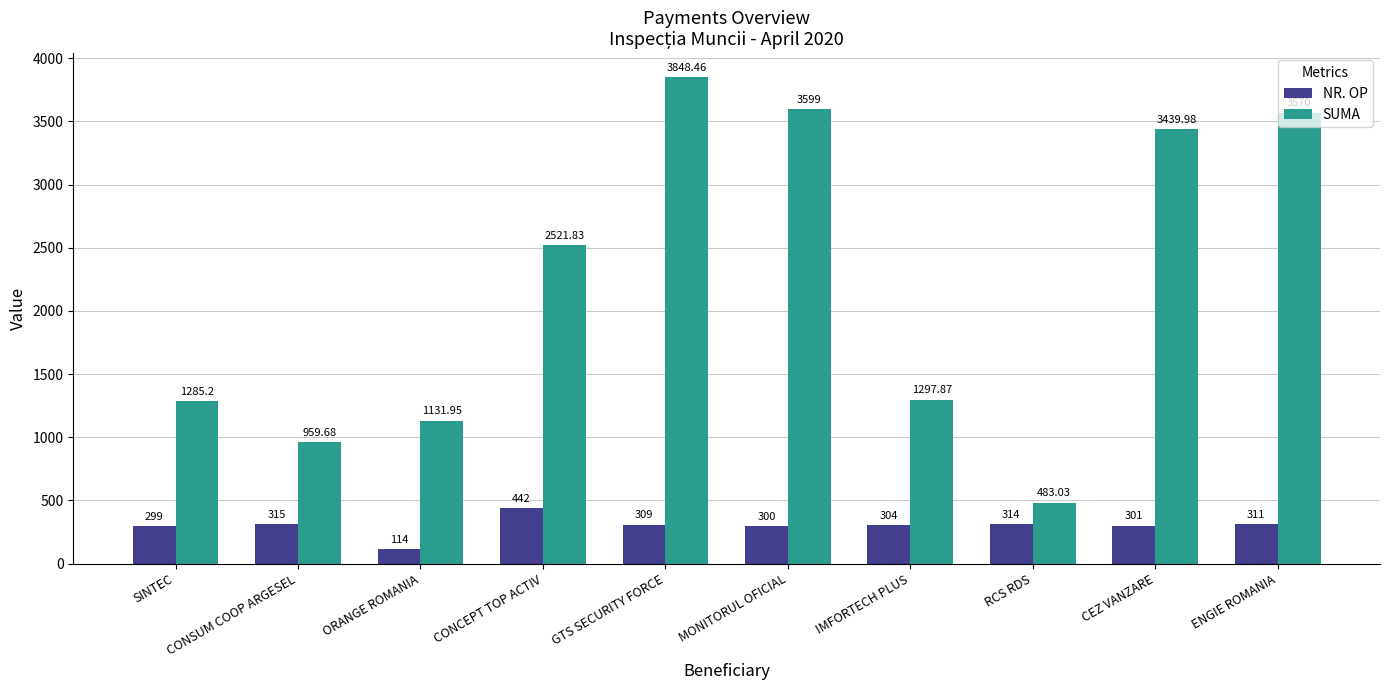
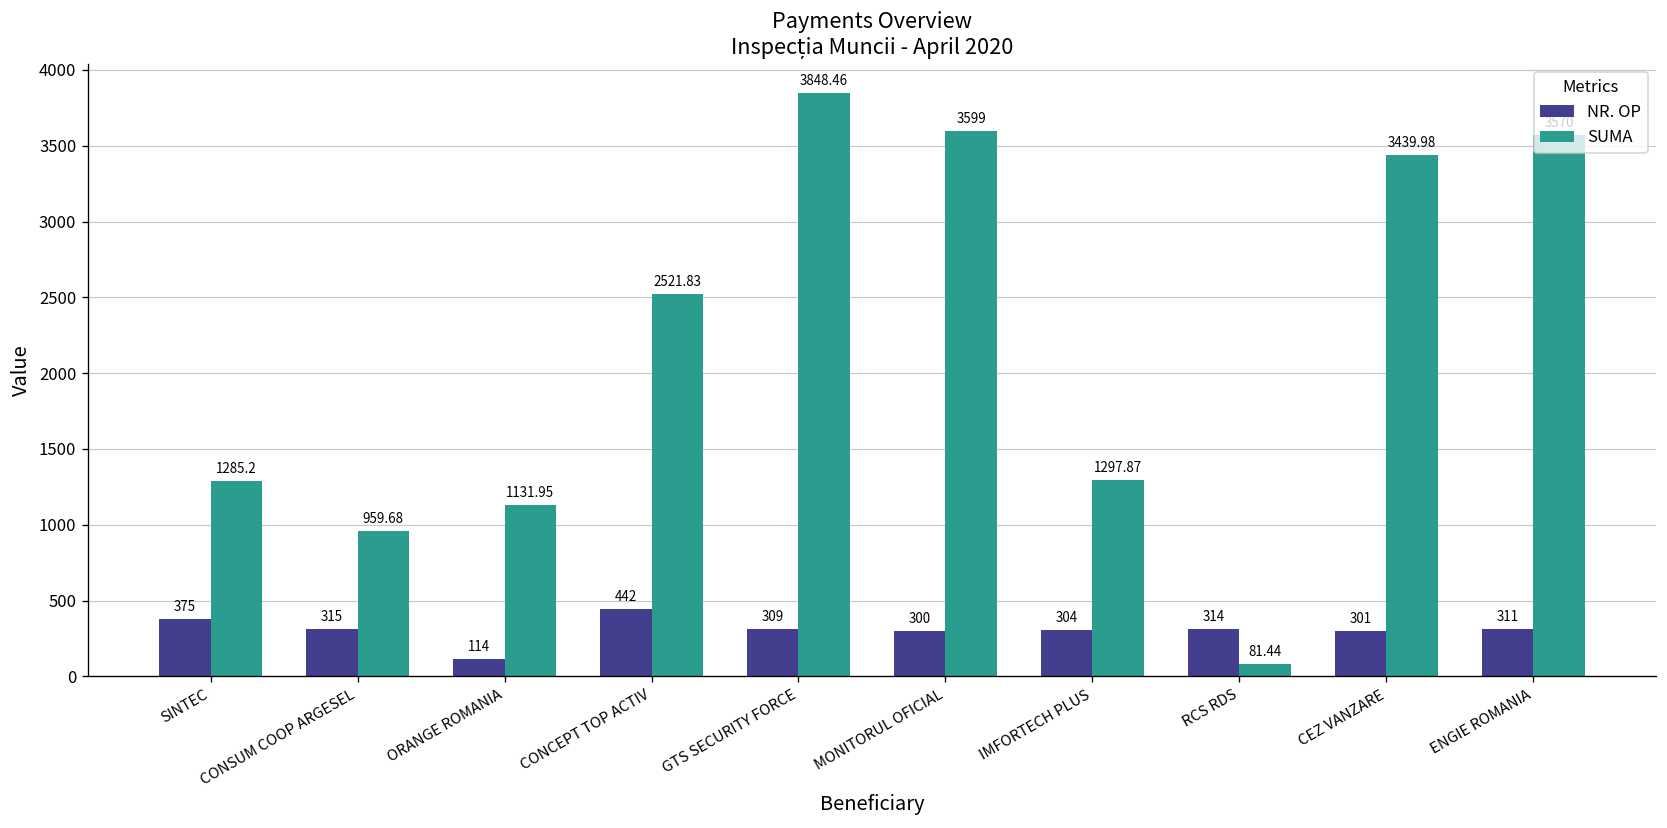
NR. OP, SINTEC: 299 -> 375
SUMA, RCS RDS: 483.03 -> 81.44
